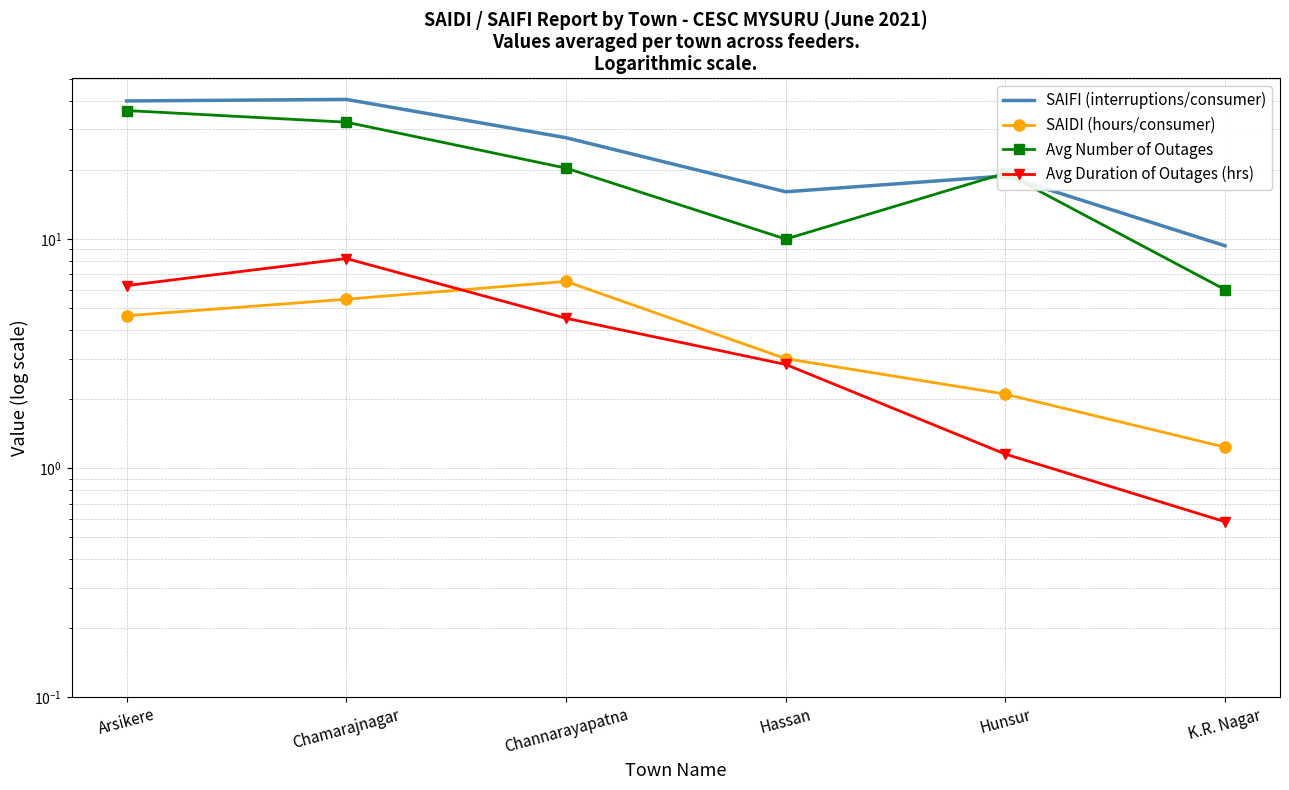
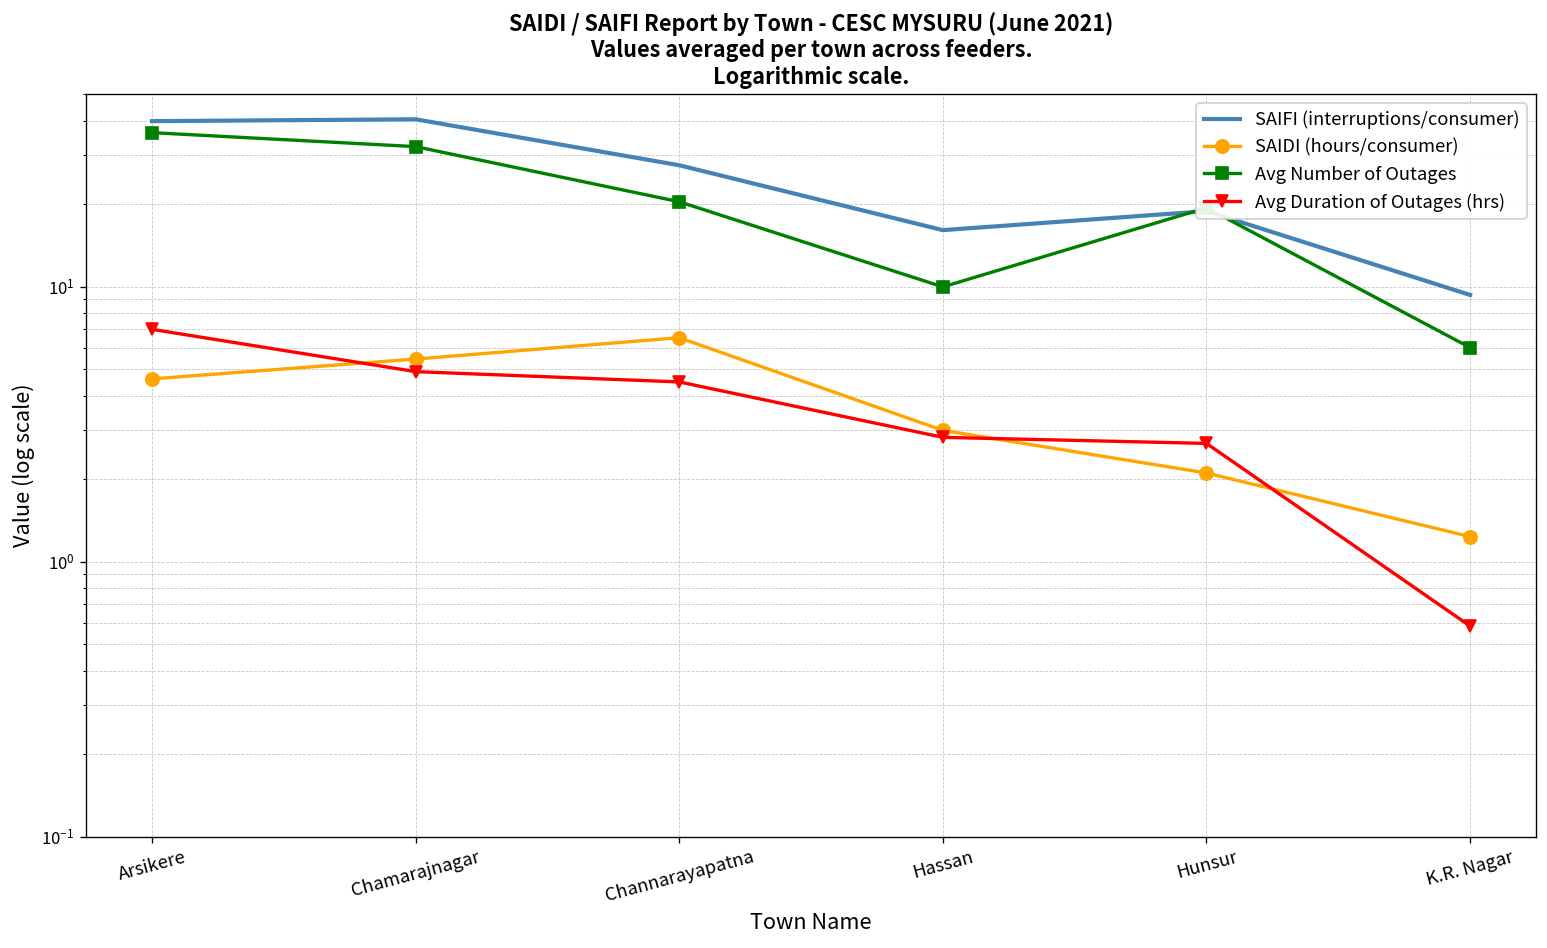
Avg Duration of Outages (hrs), Arsikere: 6.3 -> 7.0
Avg Duration of Outages (hrs), Chamarajnagar: 8.2 -> 4.9
Avg Duration of Outages (hrs), Hunsur: 1.2 -> 2.7
